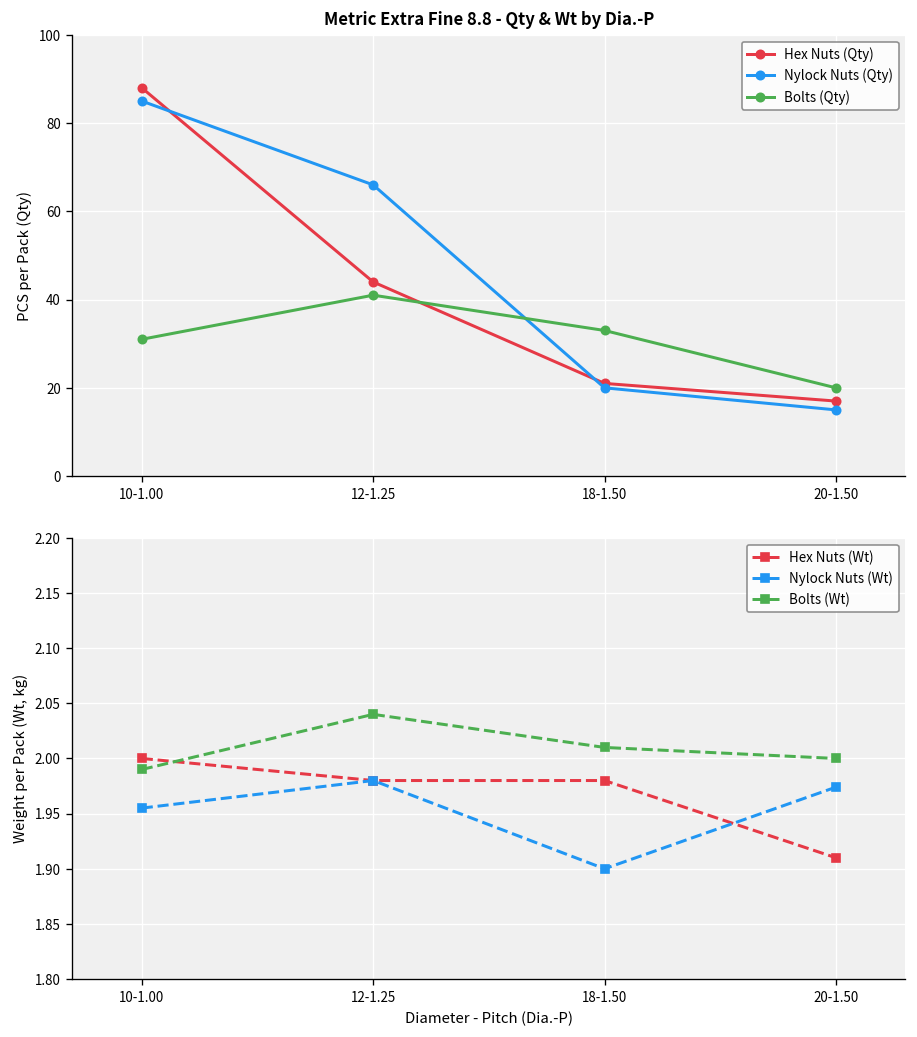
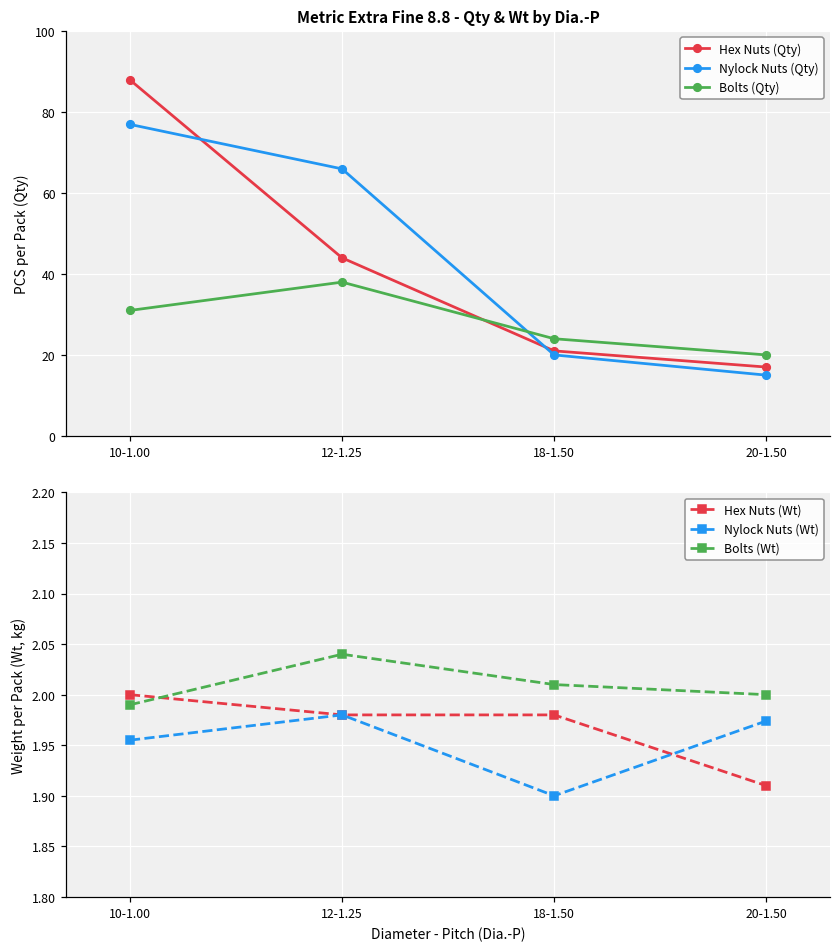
Metric Extra Fine 8.8 - Qty & Wt by Dia.-P, Nylock Nuts (Qty), 10-1.00: 85 -> 77
Metric Extra Fine 8.8 - Qty & Wt by Dia.-P, Bolts (Qty), 12-1.25: 41 -> 38
Metric Extra Fine 8.8 - Qty & Wt by Dia.-P, Bolts (Qty), 18-1.50: 33 -> 24
